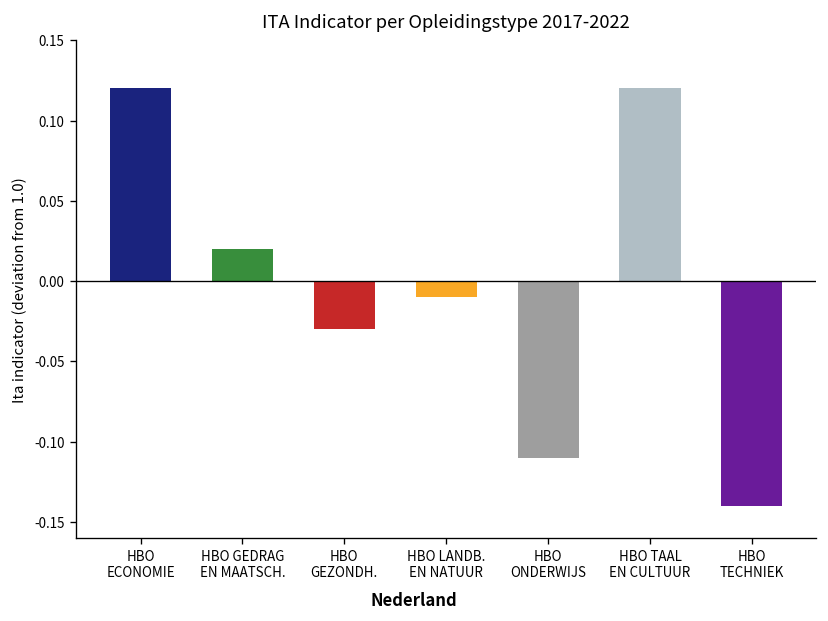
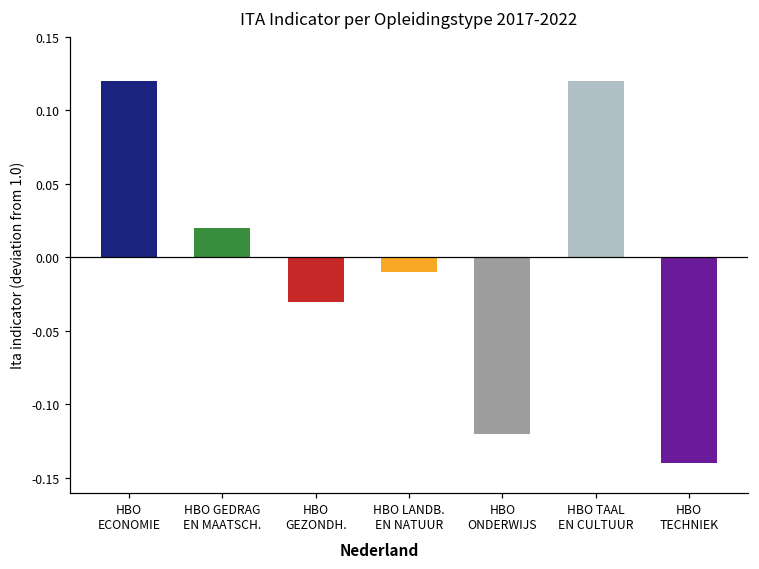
HBO ONDERWIJS: -0.110 -> -0.120
